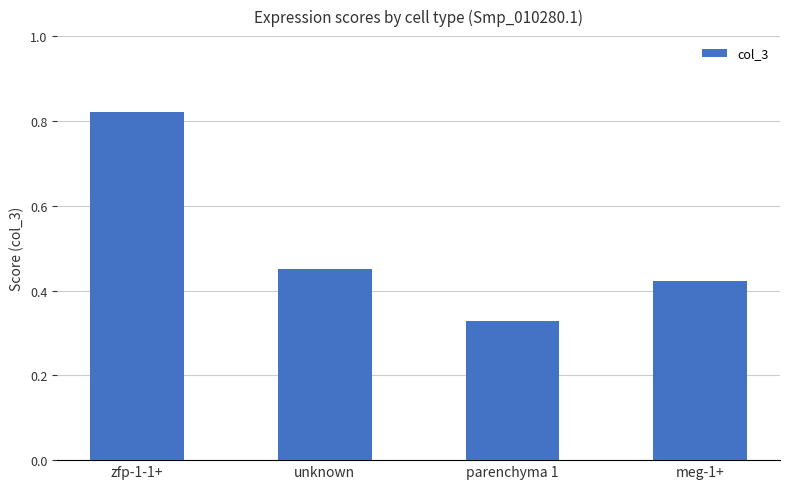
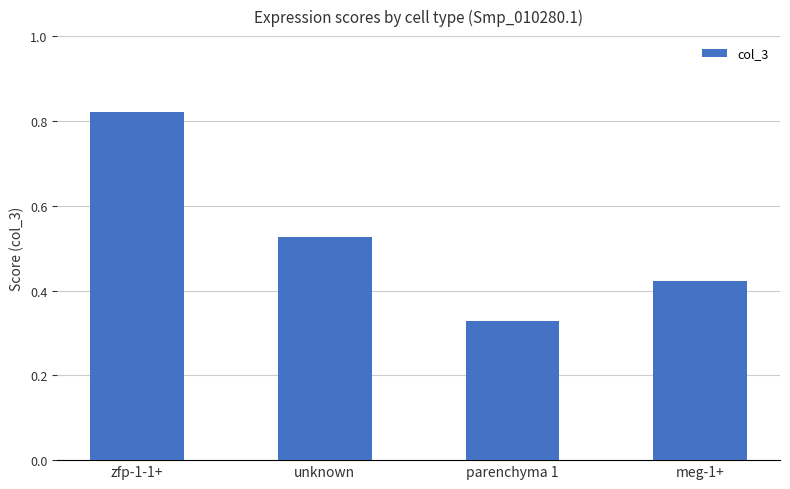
unknown: 0.45 -> 0.53
